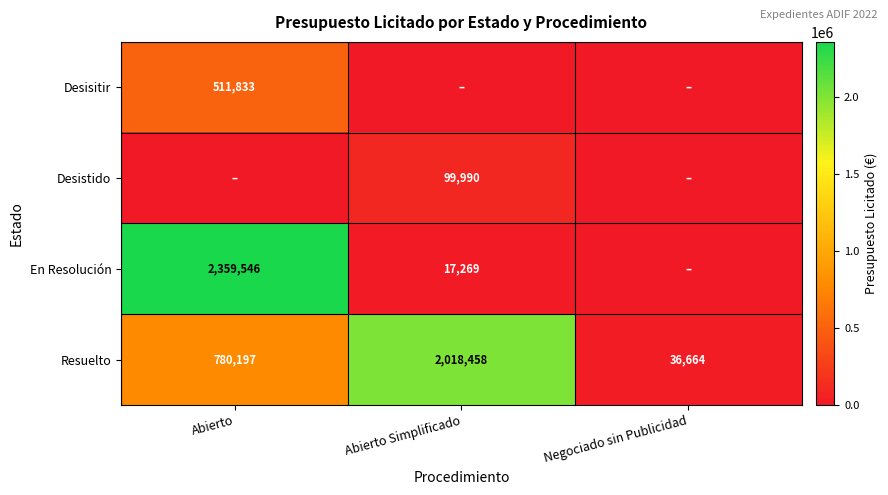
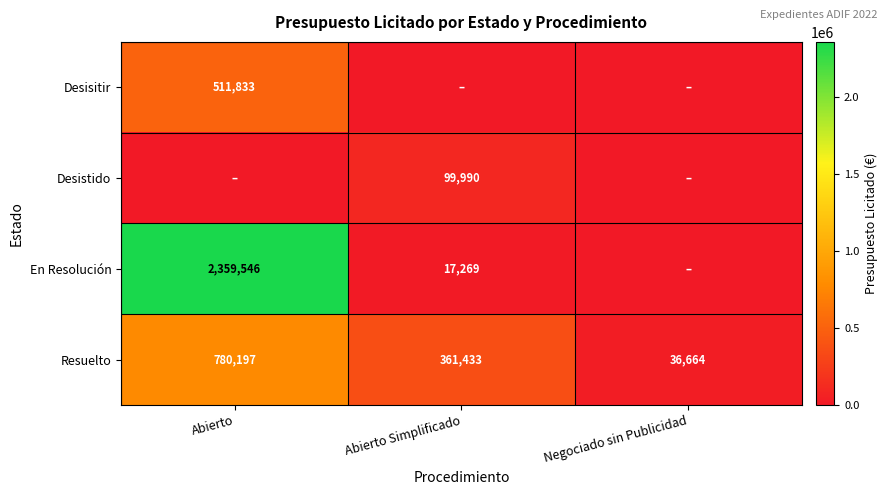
Resuelto, Abierto Simplificado: 2,018,458 -> 361,433
